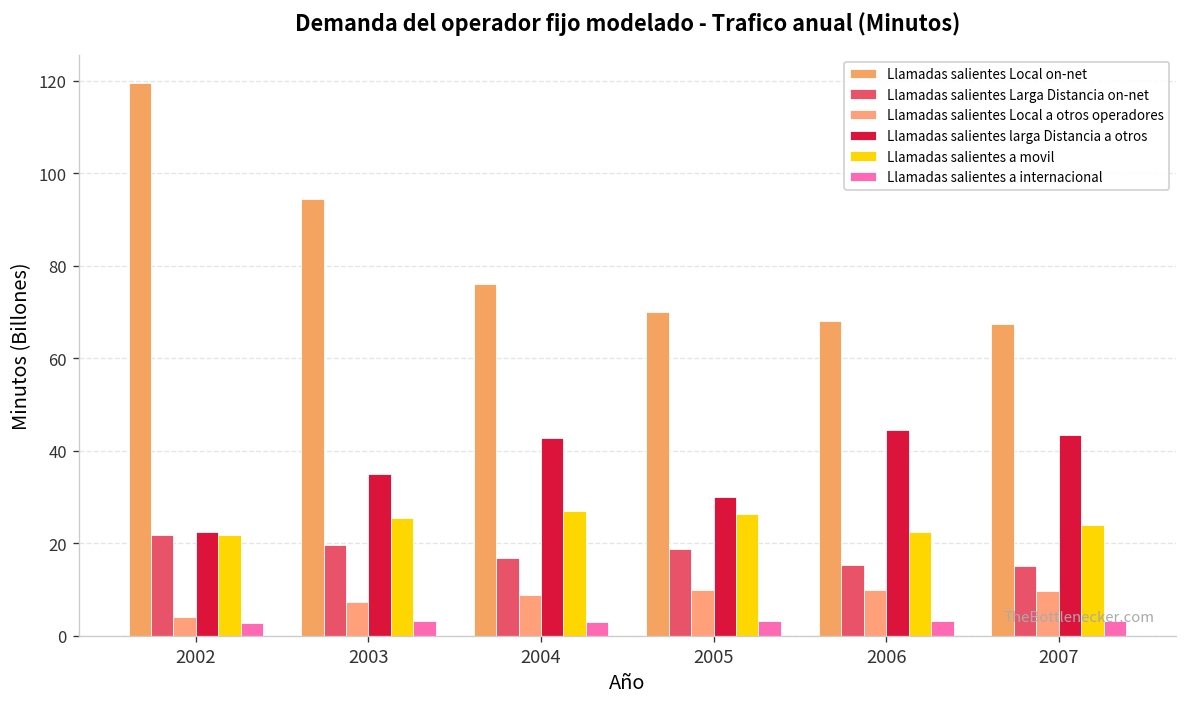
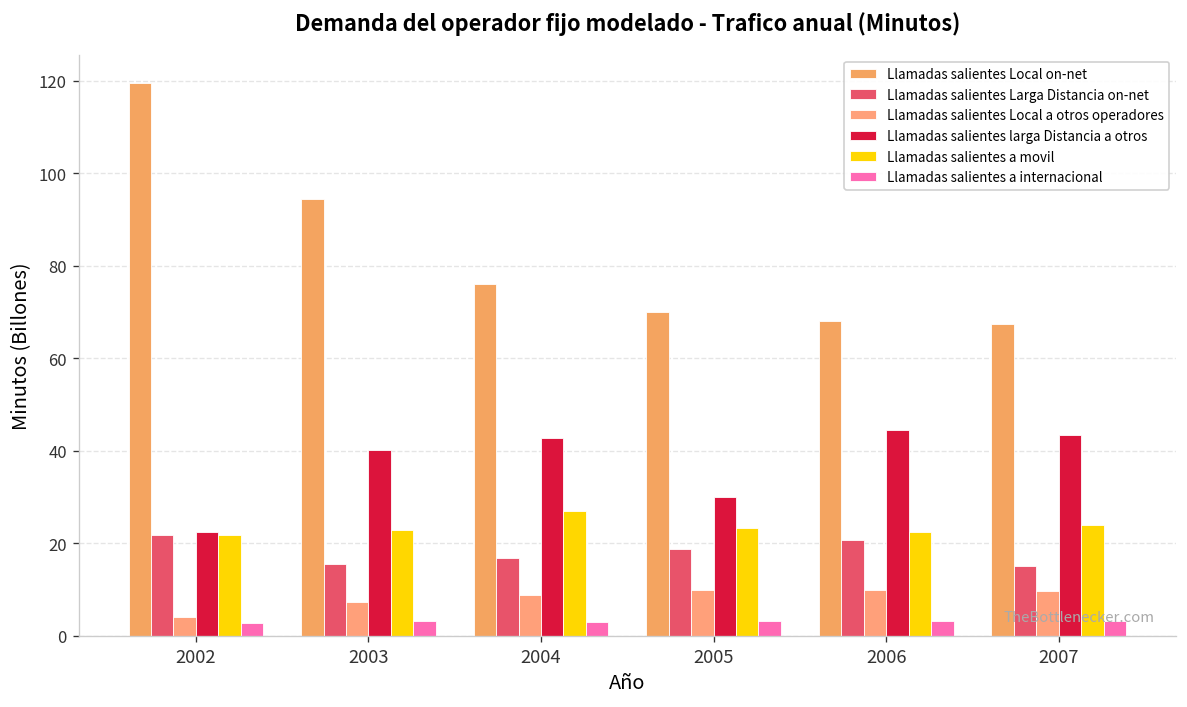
Llamadas salientes Larga Distancia on-net, 2003: 20 -> 15
Llamadas salientes larga Distancia a otros, 2003: 35 -> 40
Llamadas salientes a movil, 2003: 25 -> 23
Llamadas salientes a movil, 2005: 26 -> 23
Llamadas salientes Larga Distancia on-net, 2006: 15 -> 21
